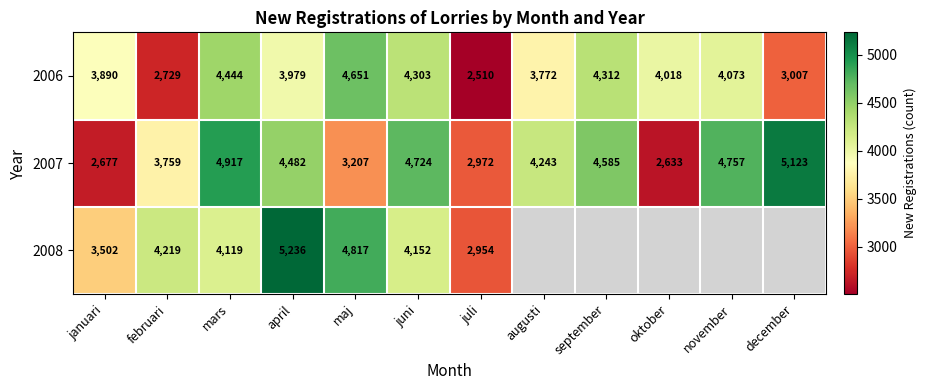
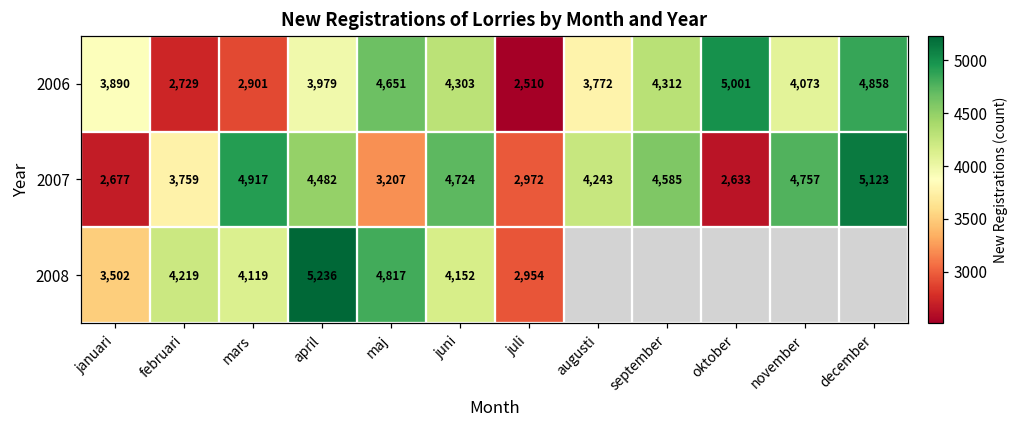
2006, mars: 4,444 -> 2,901
2006, oktober: 4,018 -> 5,001
2006, december: 3,007 -> 4,858
